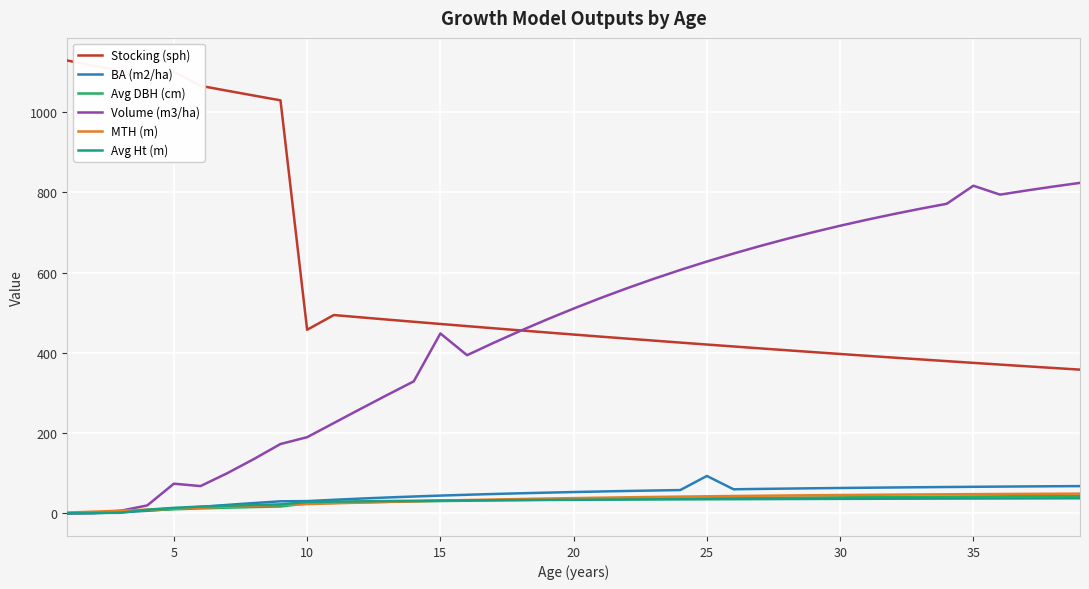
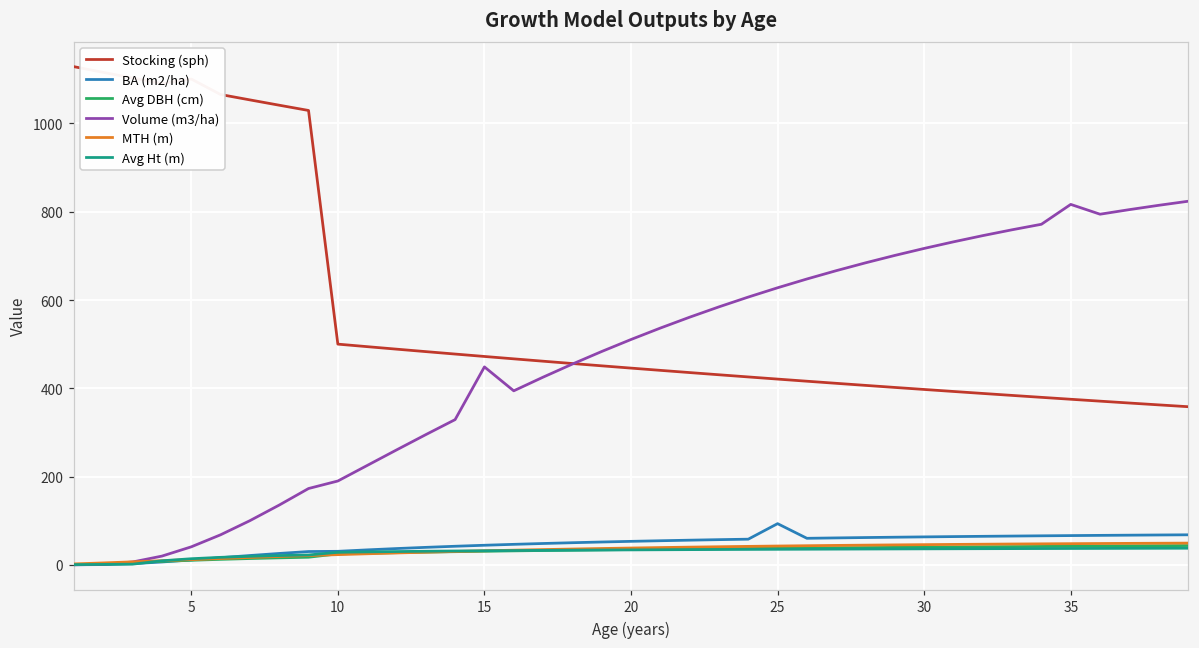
Volume (m3/ha), 5: 70 -> 40
Stocking (sph), 10: 460 -> 500
